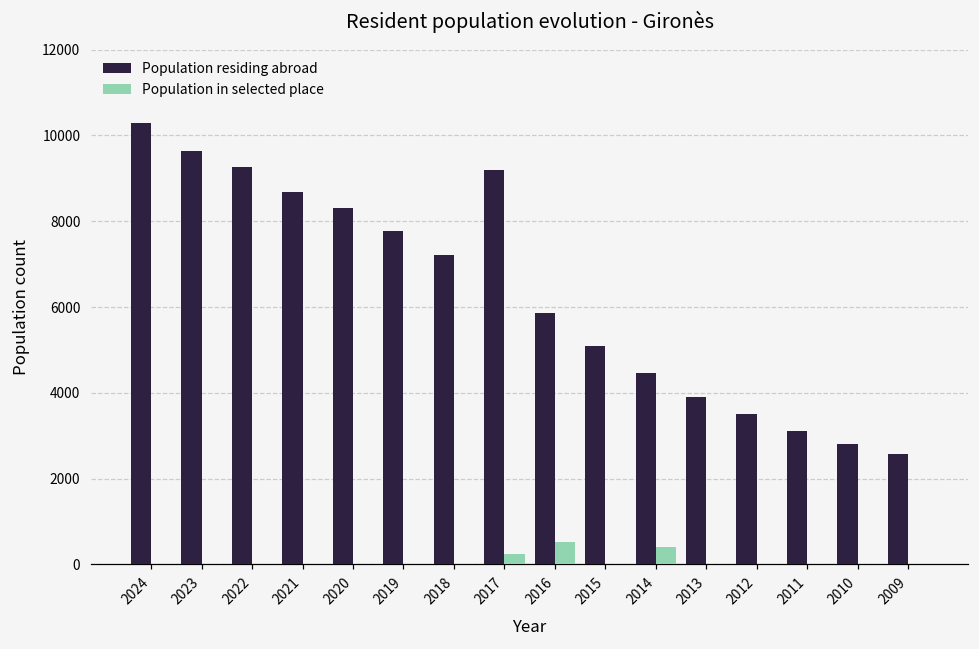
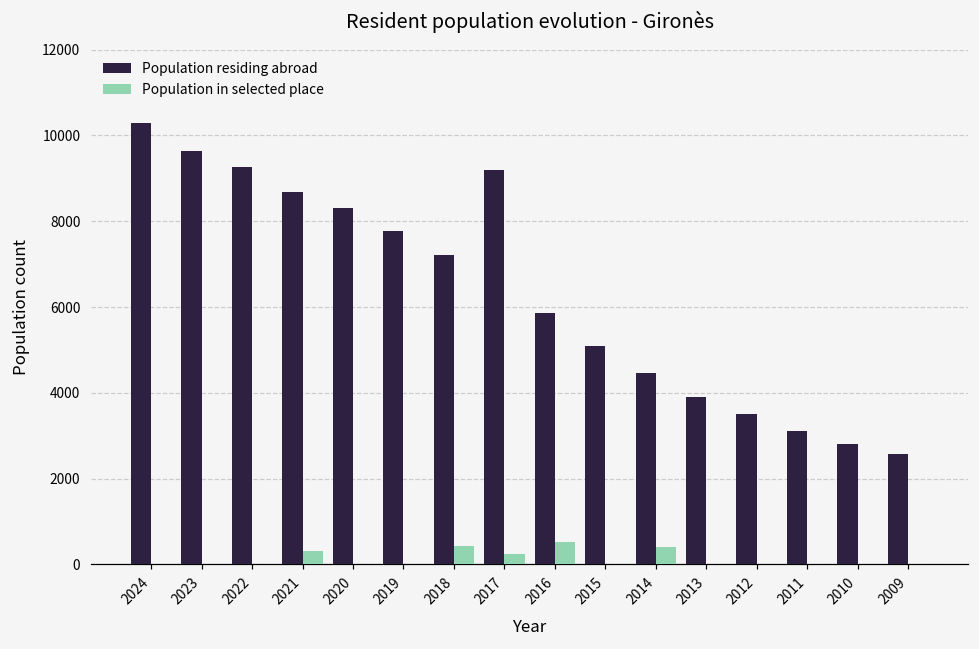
Population in selected place, 2021: 0 -> 300
Population in selected place, 2018: 0 -> 400
